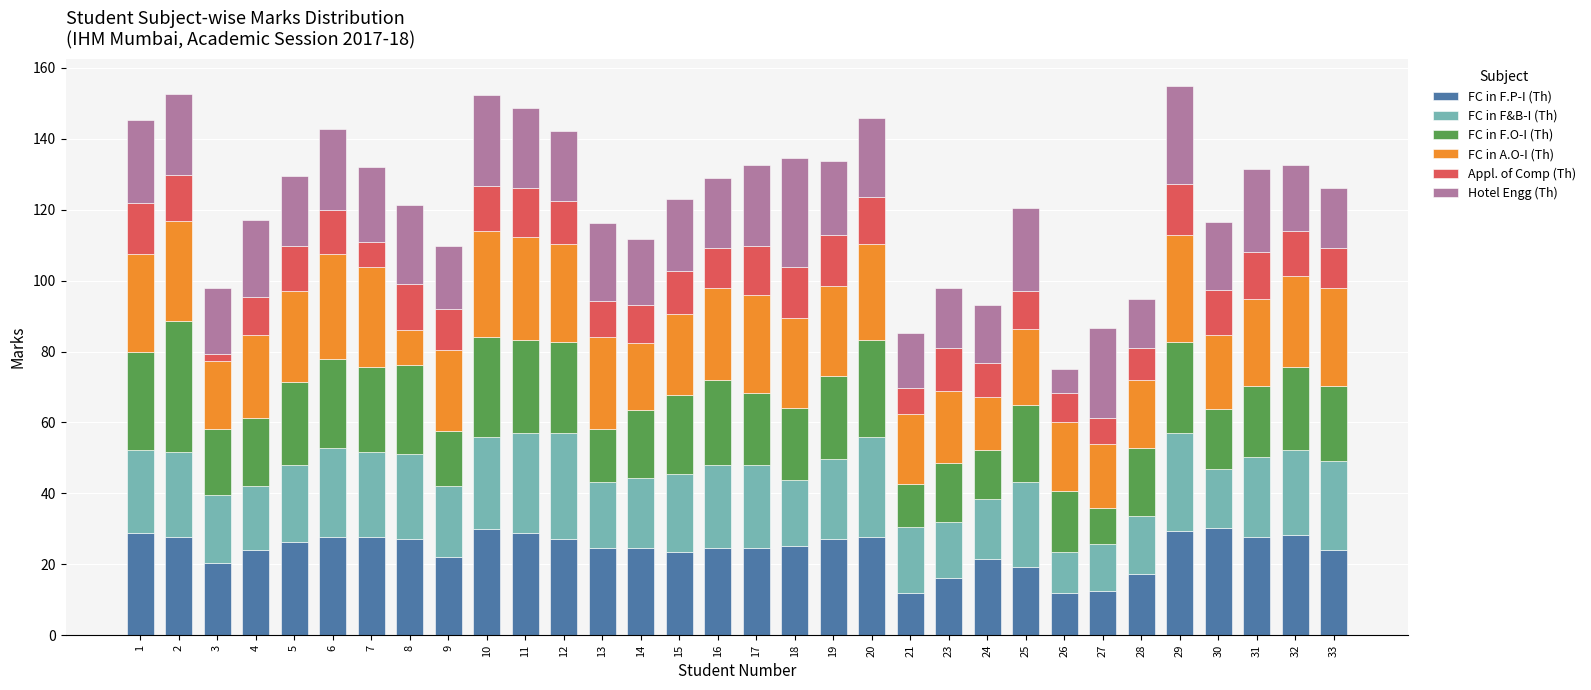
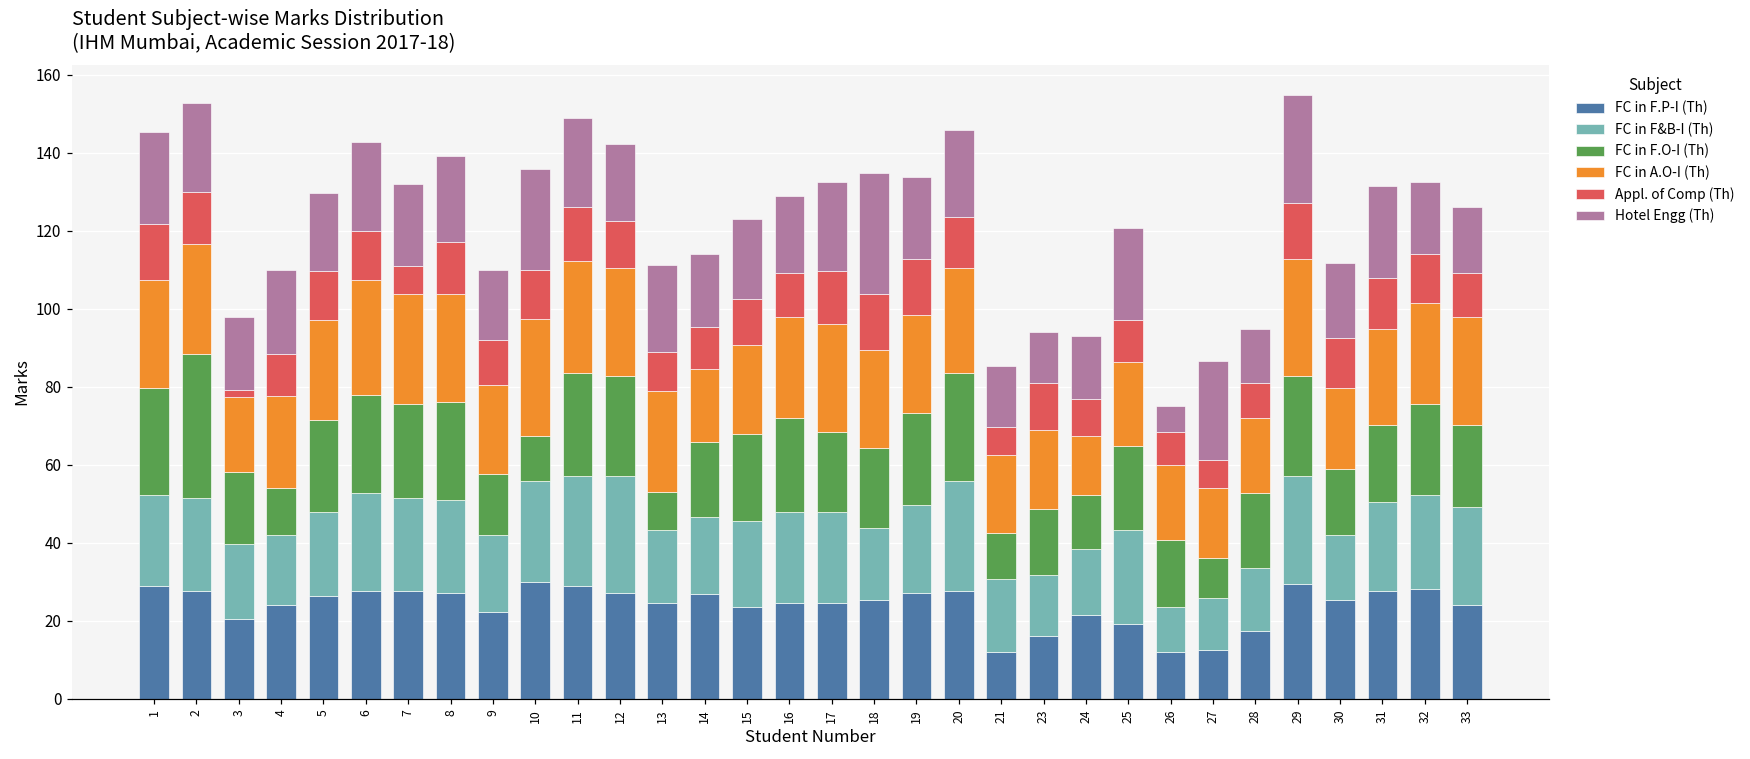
FC in F.O-I (Th), 4: 19 -> 12
FC in A.O-I (Th), 8: 10 -> 28
FC in F.O-I (Th), 10: 28 -> 12
FC in F.O-I (Th), 13: 15 -> 10
FC in F.P-I (Th), 14: 25 -> 27
Hotel Engg (Th), 23: 17 -> 13
FC in F.P-I (Th), 30: 30 -> 25
